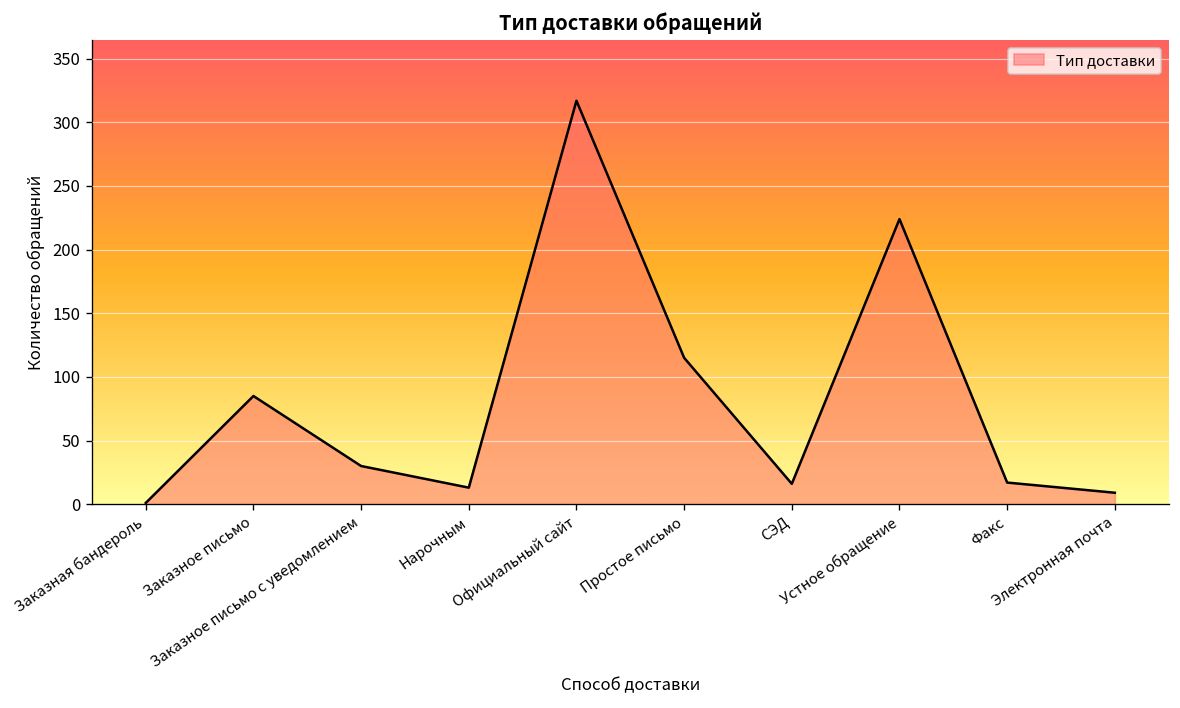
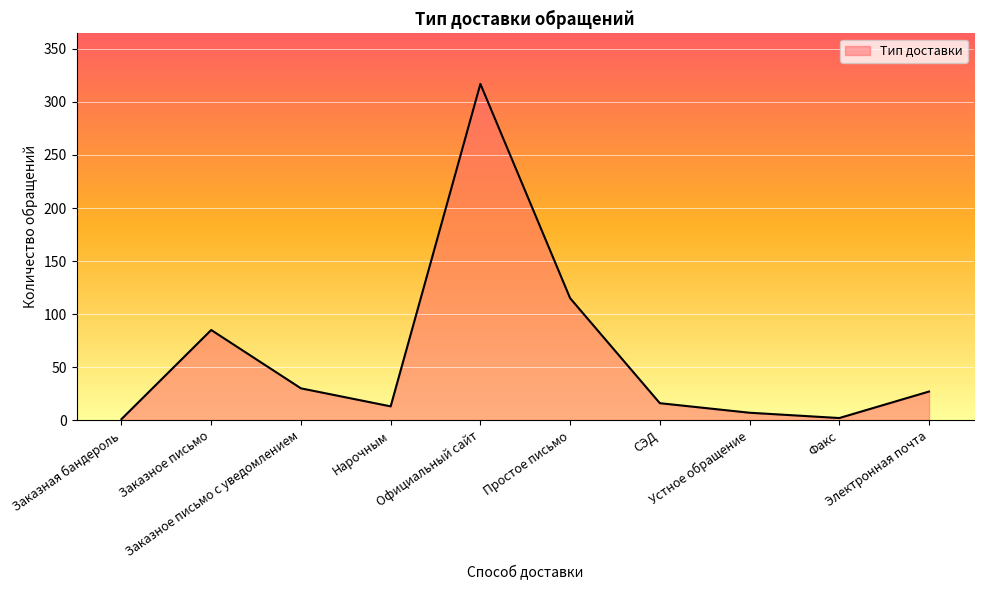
Устное обращение: 224 -> 7
Факс: 17 -> 2
Электронная почта: 9 -> 27
